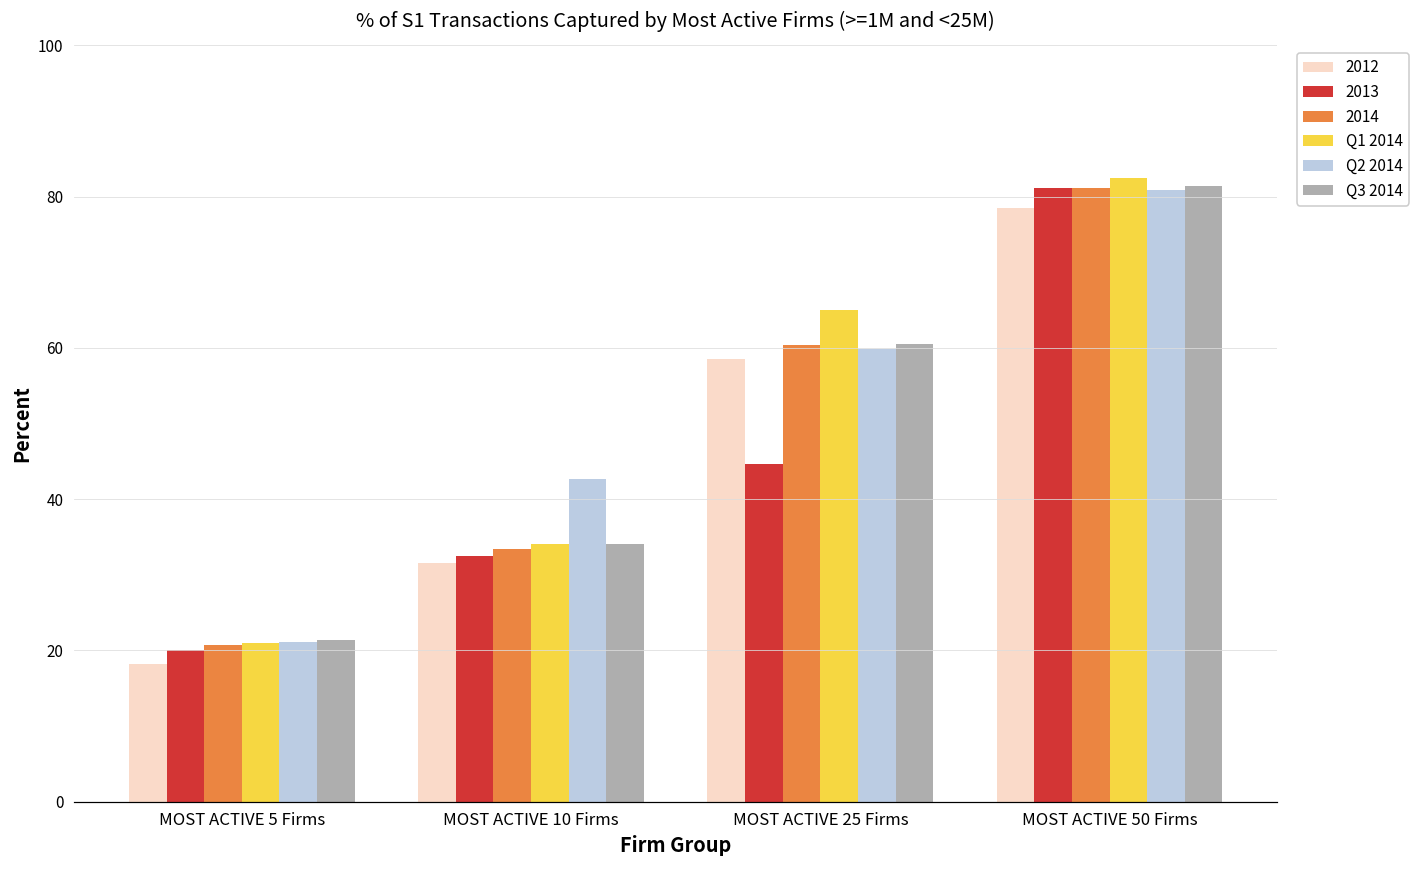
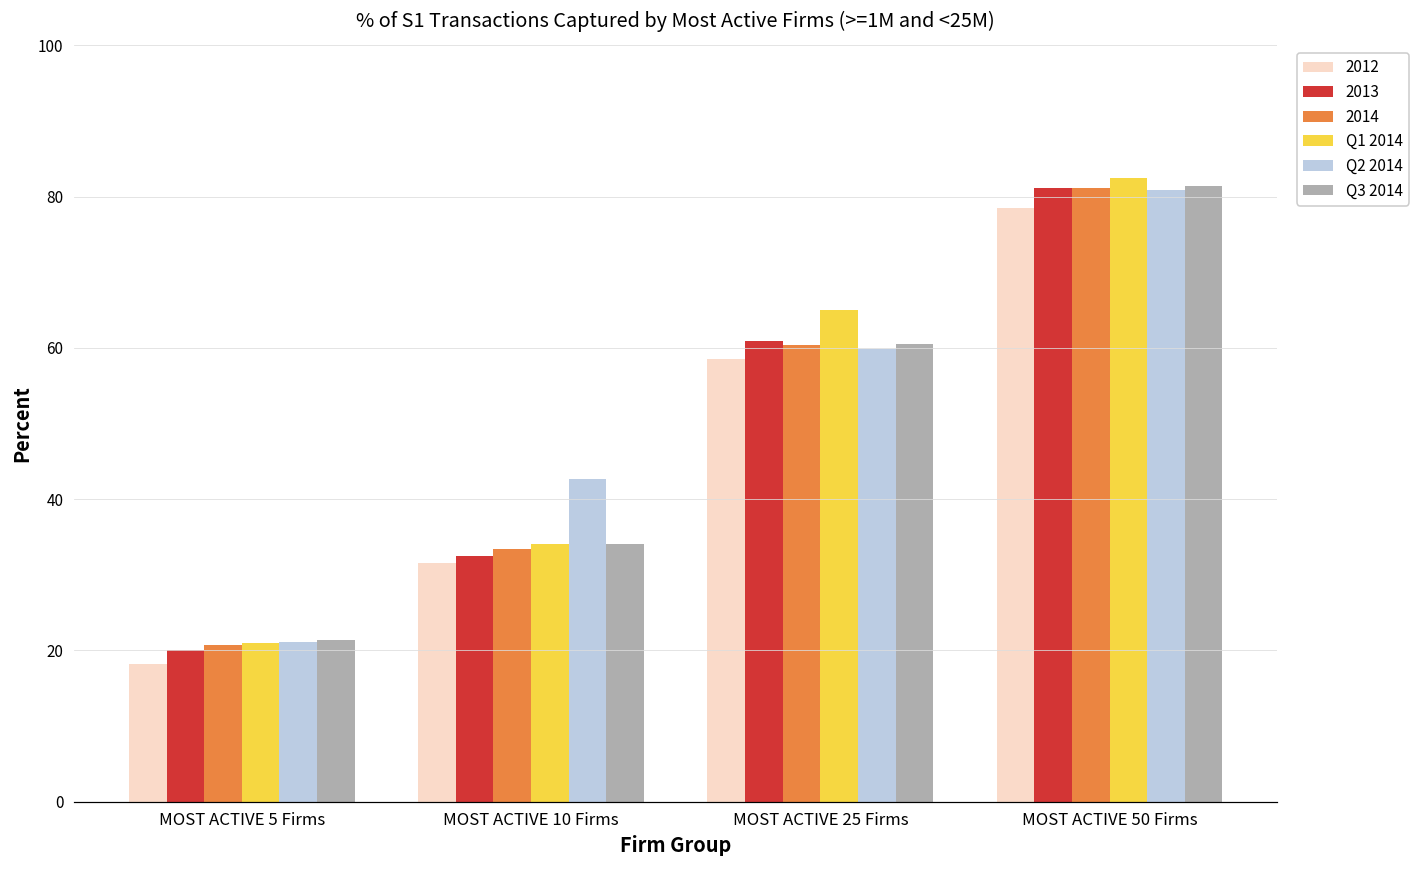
2013, MOST ACTIVE 25 Firms: 45 -> 61
